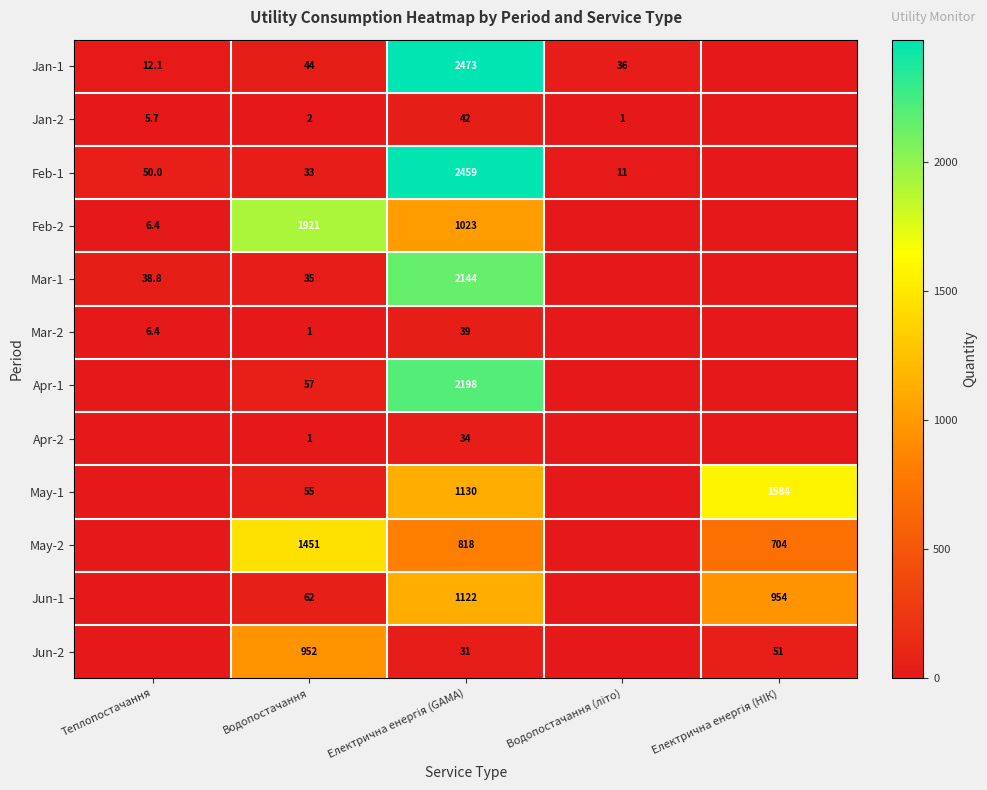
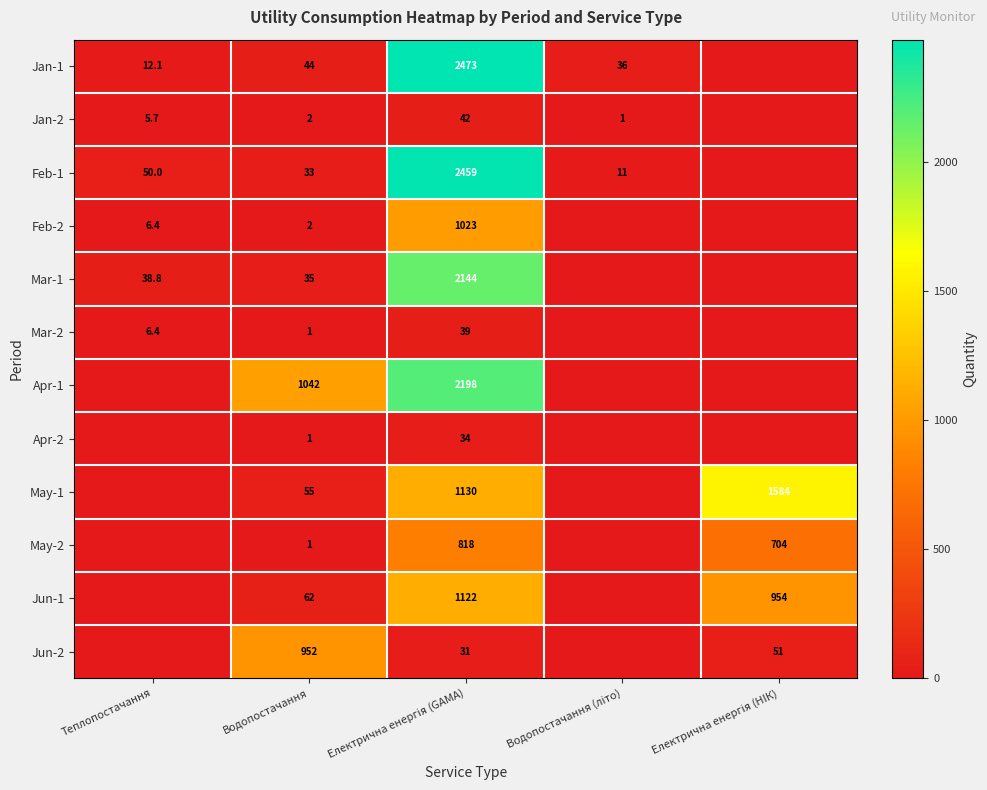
Feb-2, Водопостачання: 1921 -> 2
Apr-1, Водопостачання: 57 -> 1042
May-2, Водопостачання: 1451 -> 1
